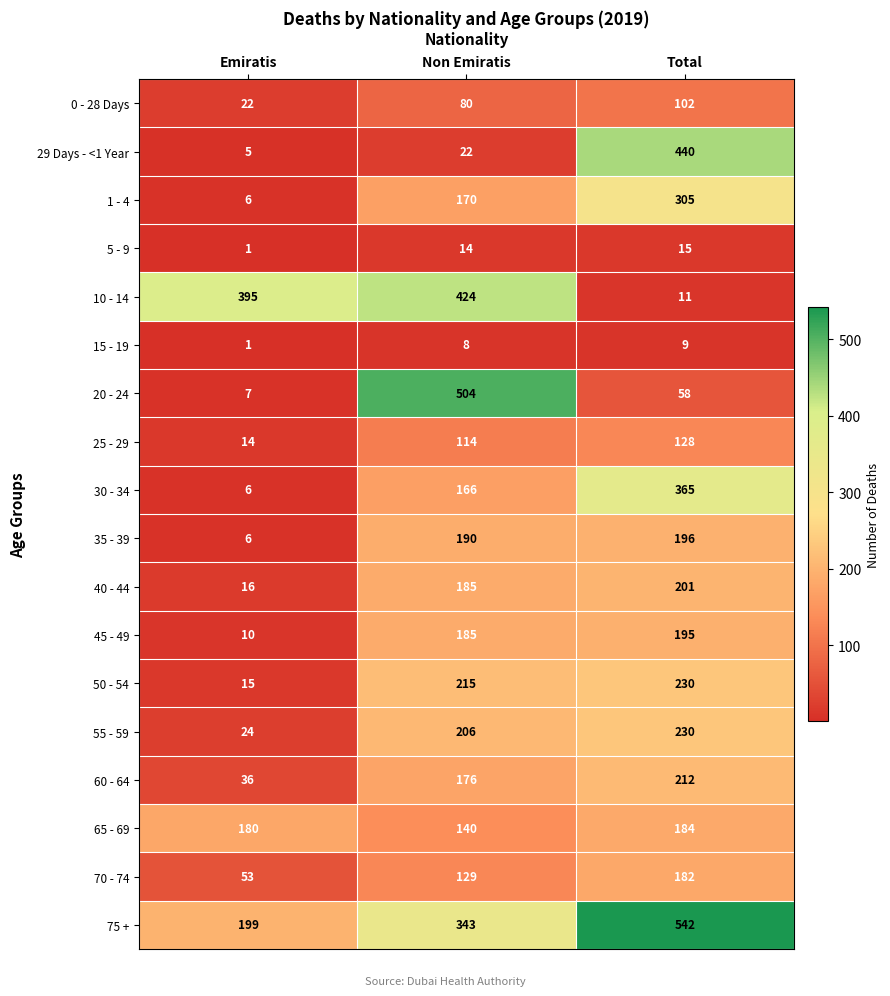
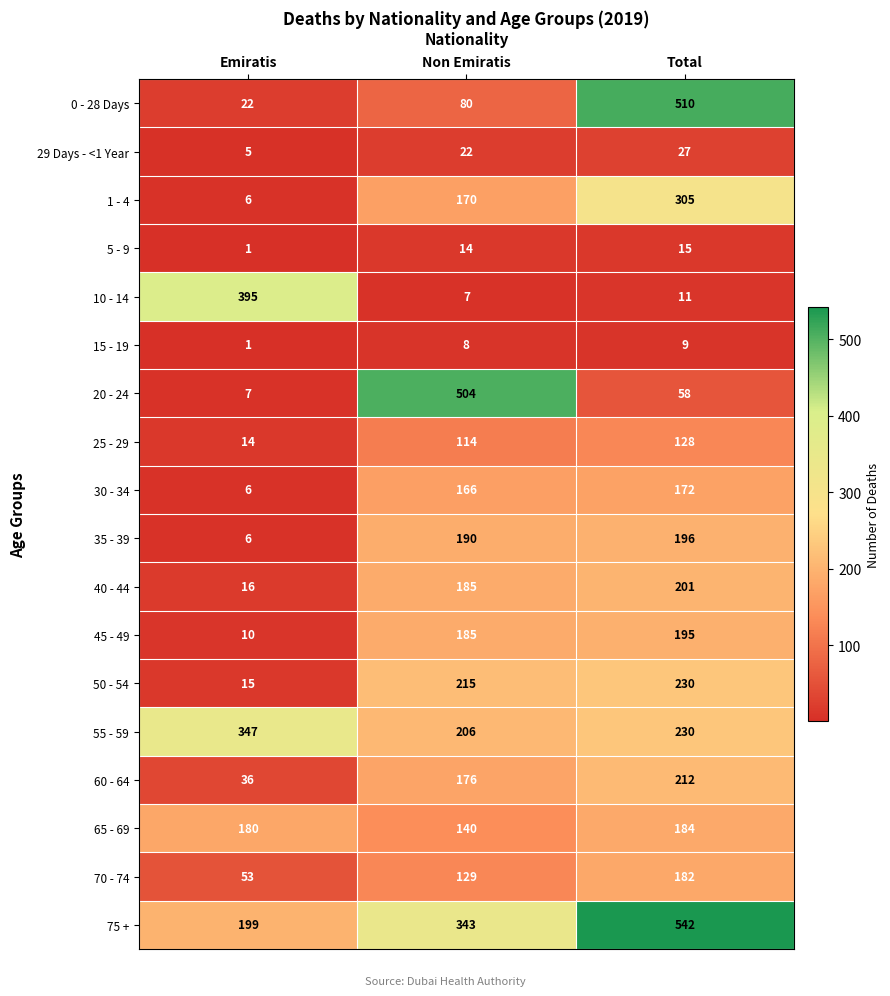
0 - 28 Days, Total: 102 -> 510
29 Days - <1 Year, Total: 440 -> 27
10 - 14, Non Emiratis: 424 -> 7
30 - 34, Total: 365 -> 172
55 - 59, Emiratis: 24 -> 347
